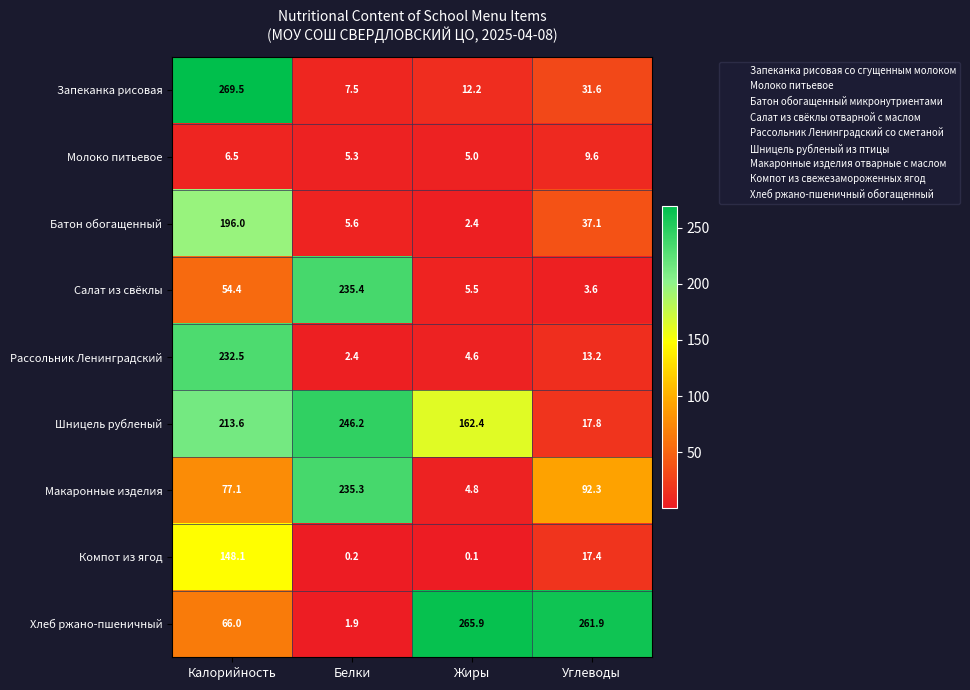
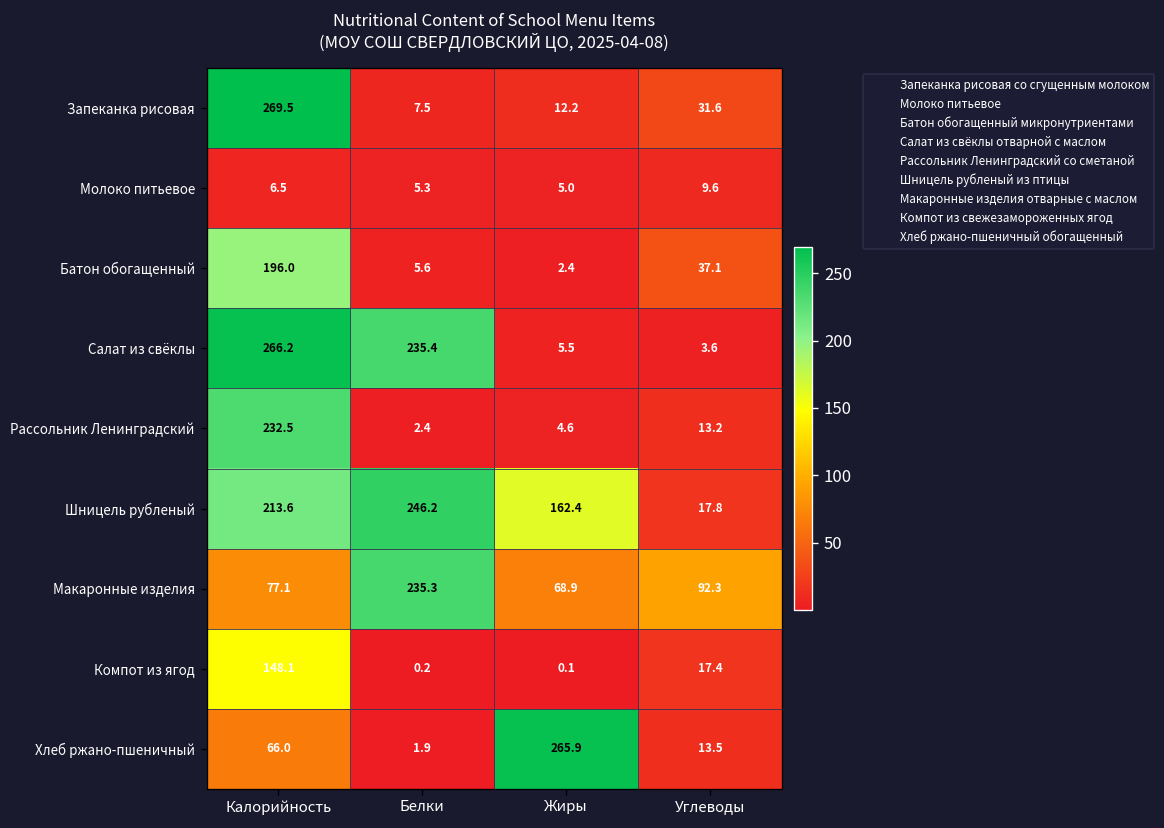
Салат из свёклы, Калорийность: 54.4 -> 266.2
Макаронные изделия, Жиры: 4.8 -> 68.9
Хлеб ржано-пшеничный, Углеводы: 261.9 -> 13.5
